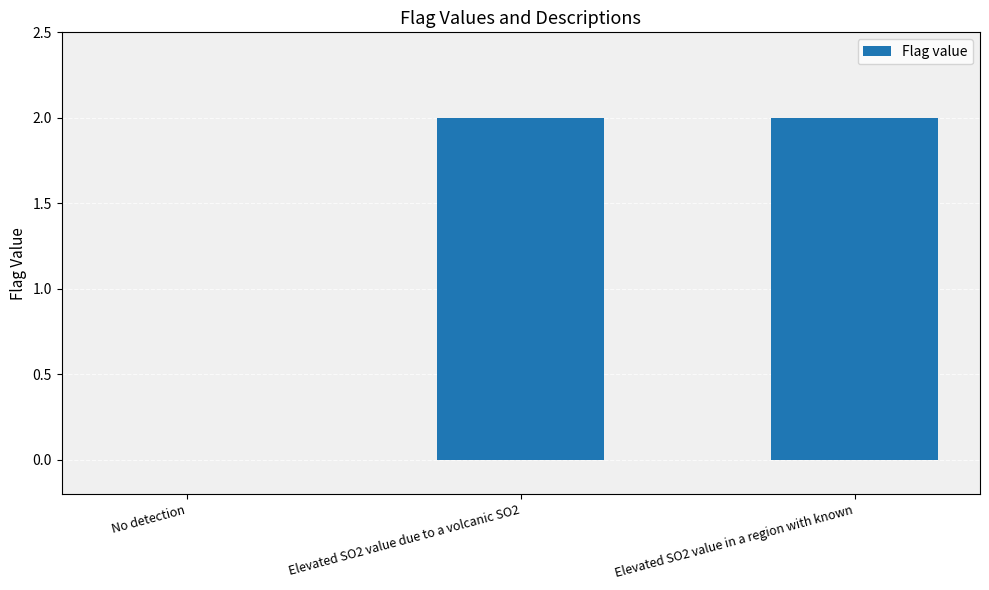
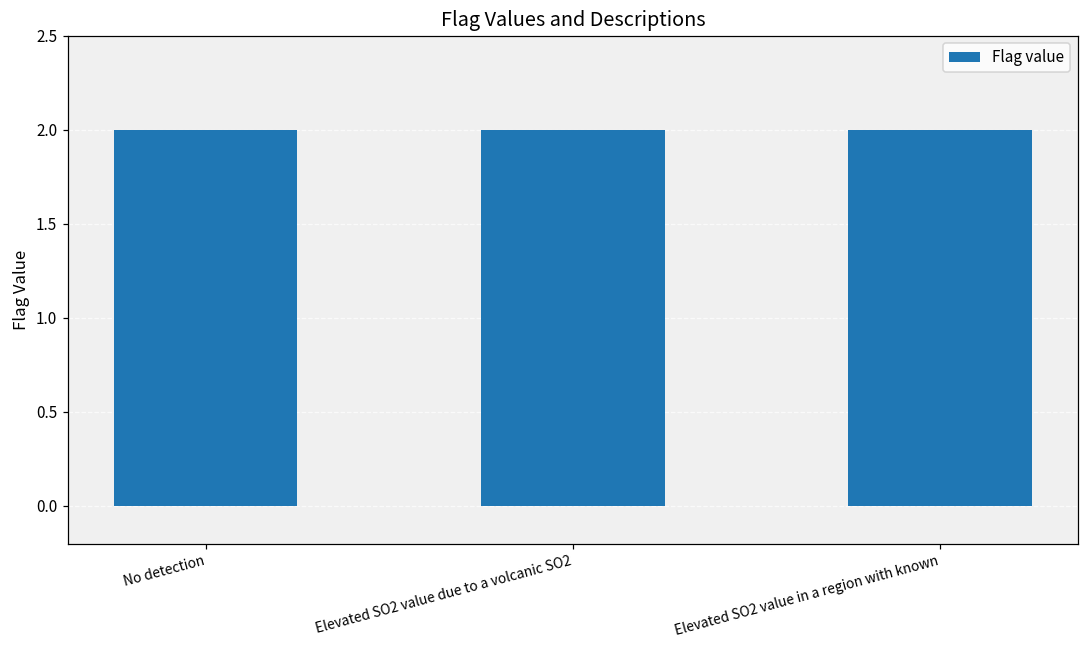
No detection: 0 -> 2
